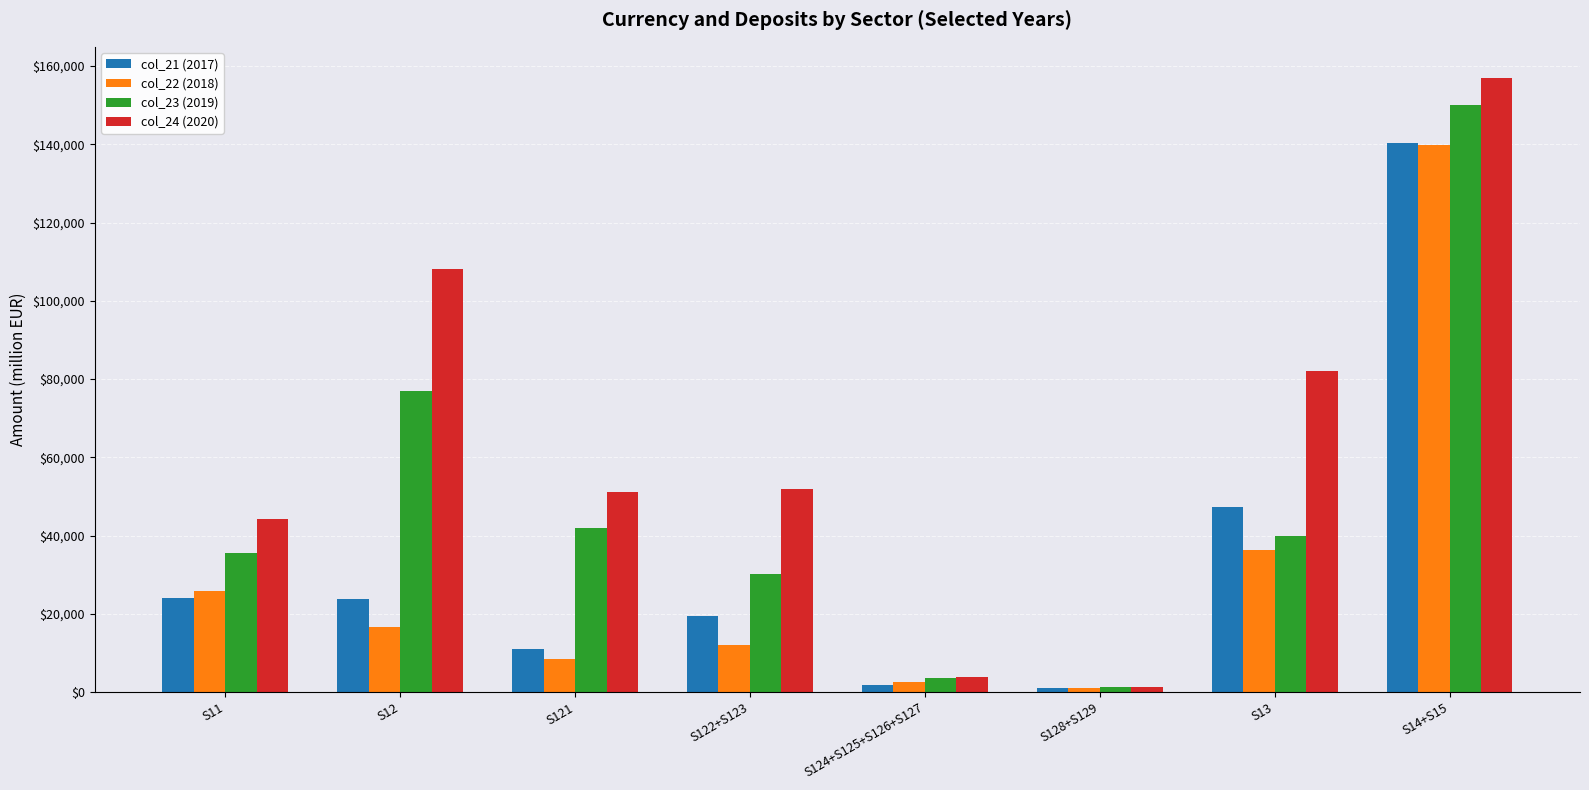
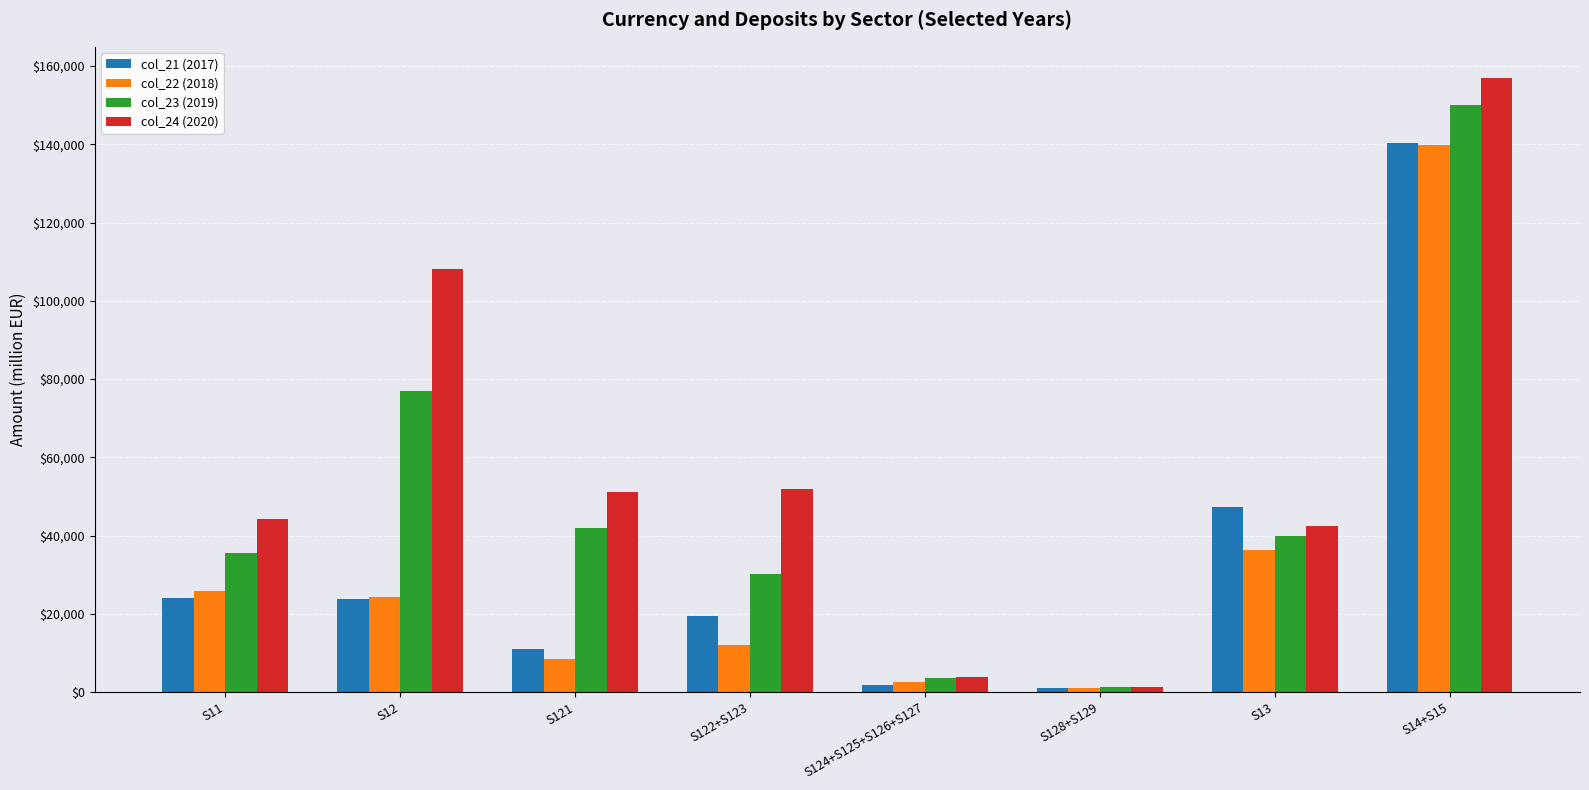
col_22 (2018), S12: $17,000 -> $24,000
col_24 (2020), S13: $82,000 -> $42,000
